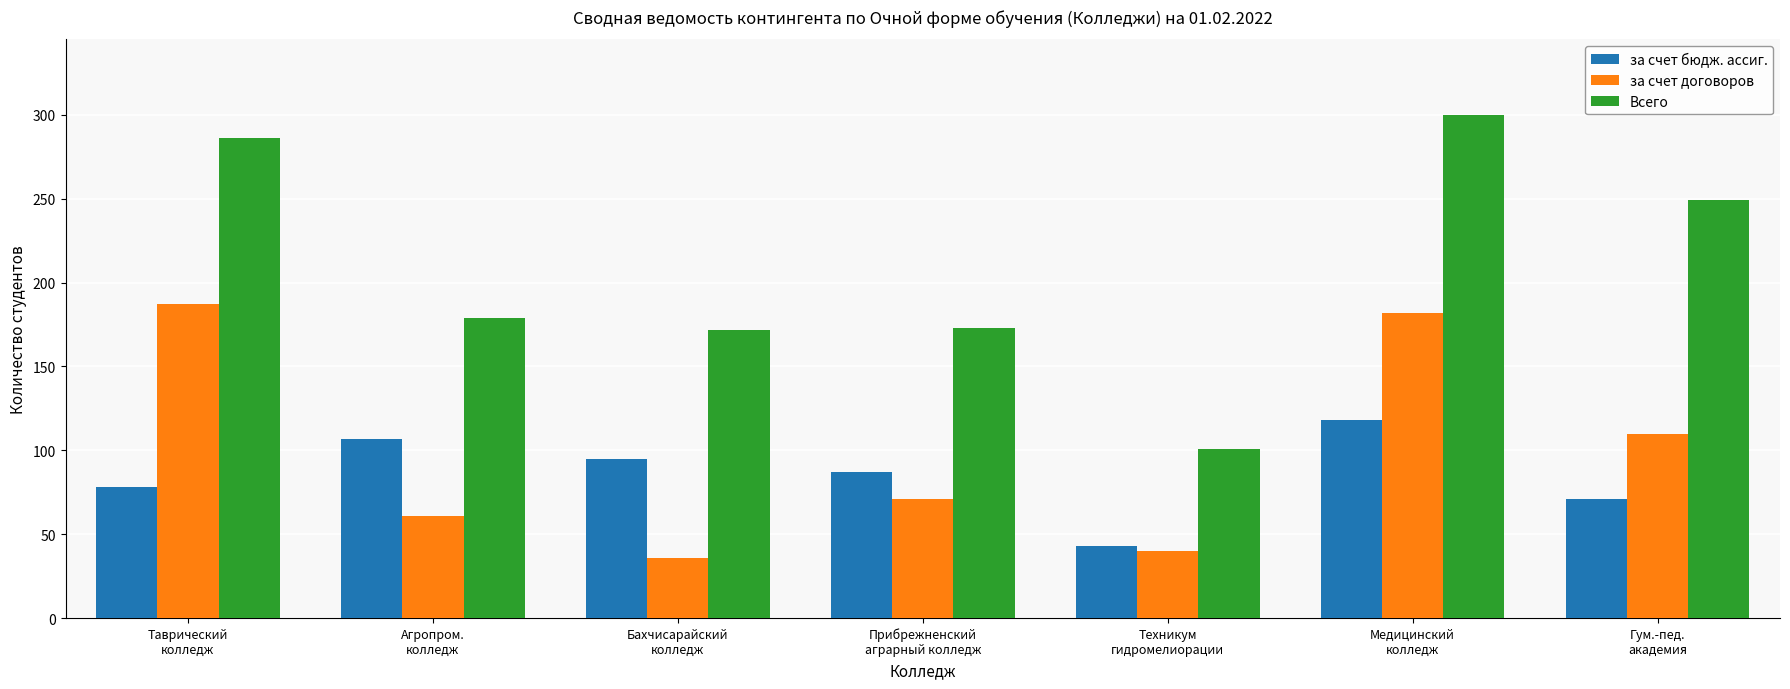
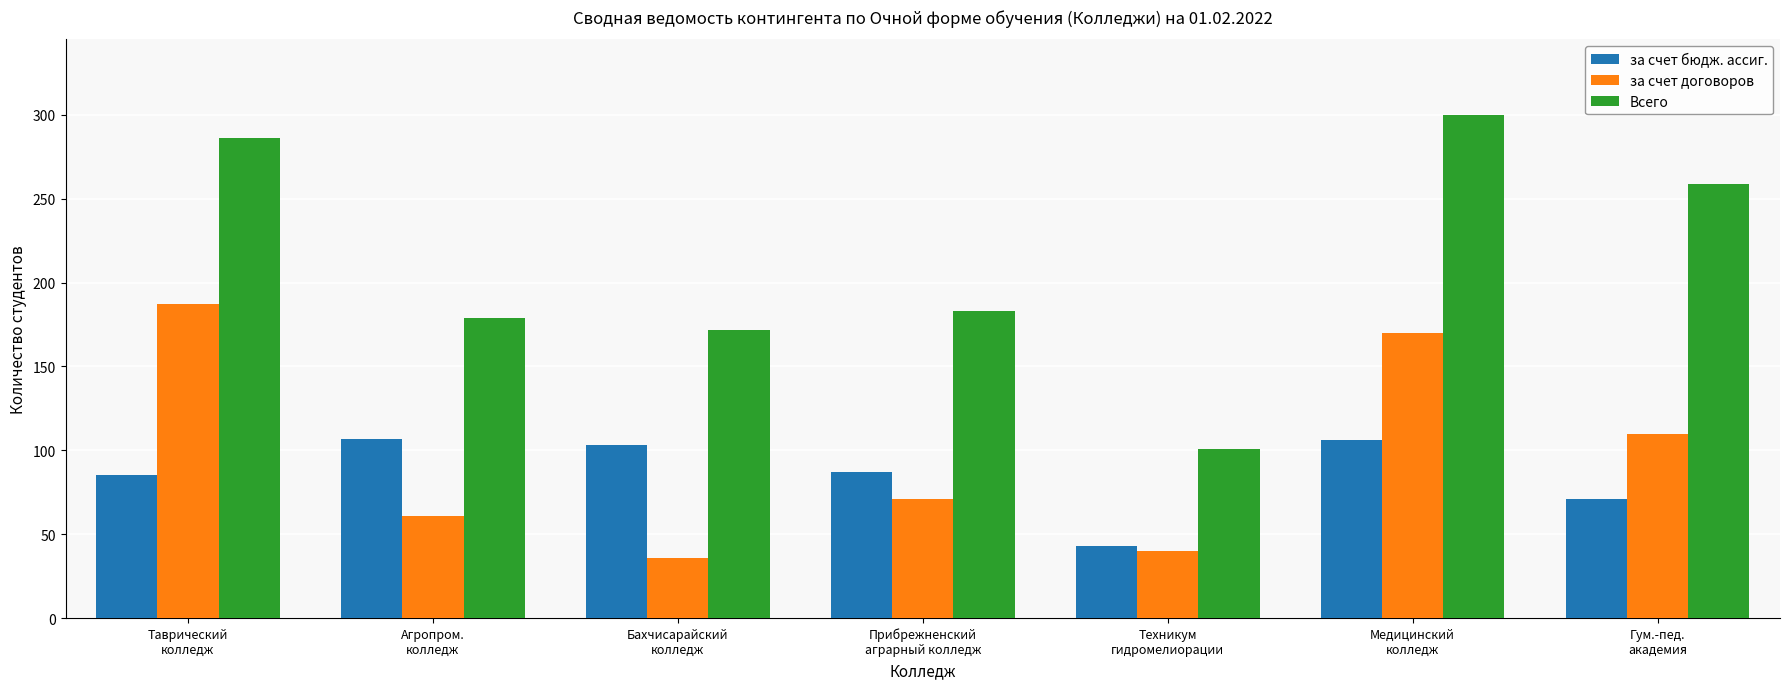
за счет бюдж. ассиг., Таврический колледж: 78 -> 85
за счет бюдж. ассиг., Бахчисарайский колледж: 95 -> 103
Всего, Прибрежненский аграрный колледж: 173 -> 183
за счет бюдж. ассиг., Медицинский колледж: 118 -> 106
за счет договоров, Медицинский колледж: 182 -> 170
Всего, Гум.-пед. академия: 249 -> 259
